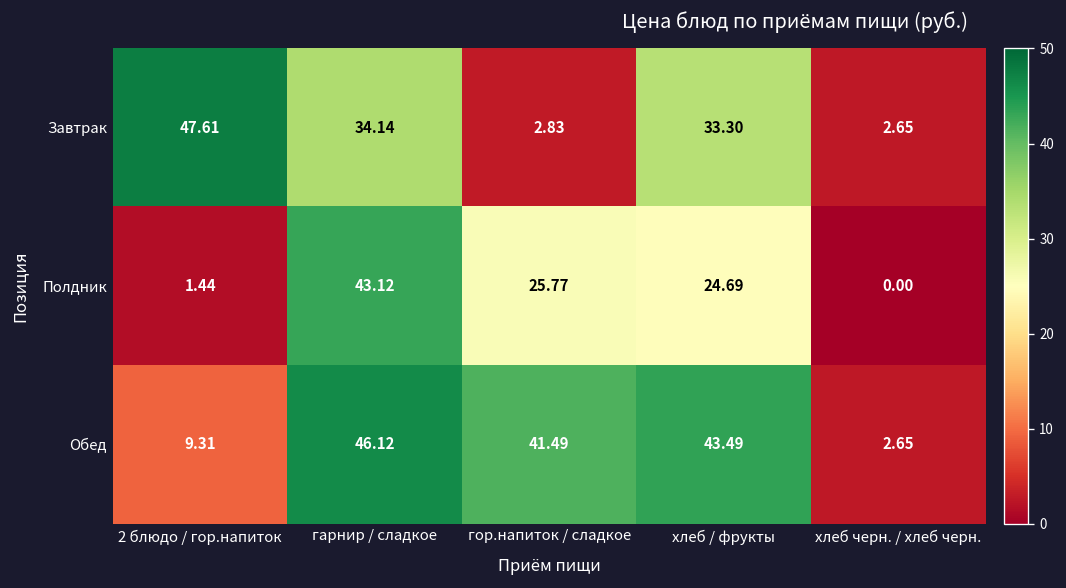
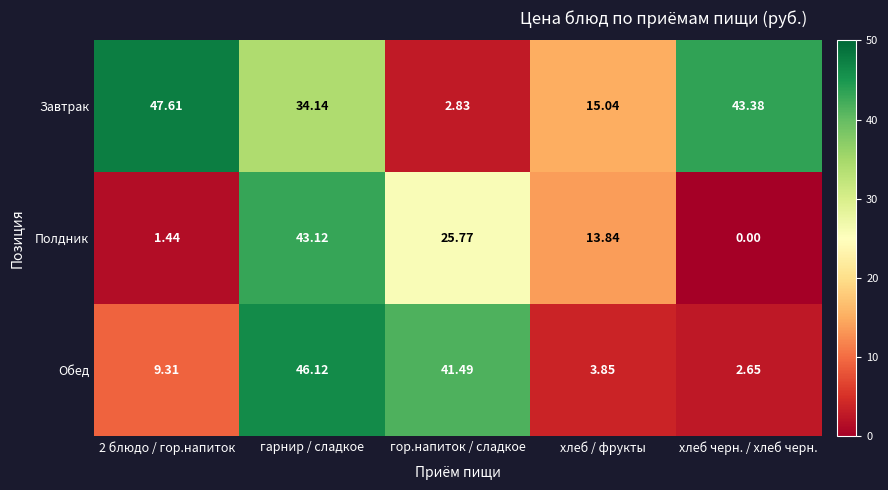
Завтрак, хлеб / фрукты: 33.30 -> 15.04
Завтрак, хлеб черн. / хлеб черн.: 2.65 -> 43.38
Полдник, хлеб / фрукты: 24.69 -> 13.84
Обед, хлеб / фрукты: 43.49 -> 3.85
